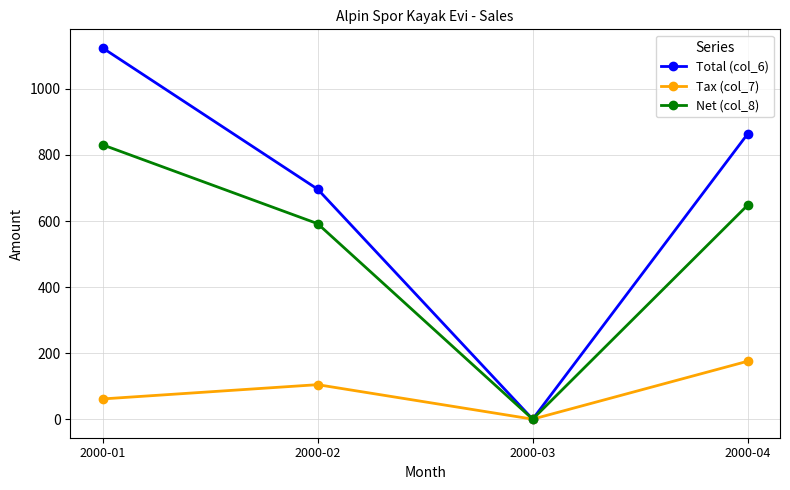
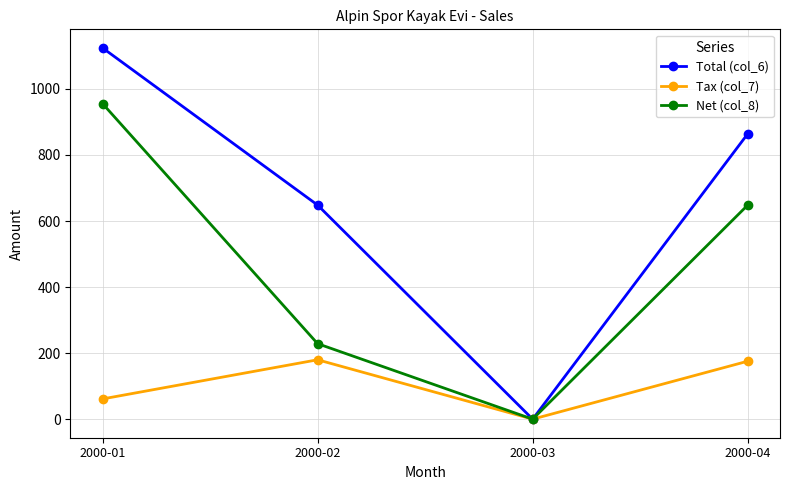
Net (col_8), 2000-01: 830 -> 960
Total (col_6), 2000-02: 700 -> 650
Tax (col_7), 2000-02: 100 -> 180
Net (col_8), 2000-02: 590 -> 230
